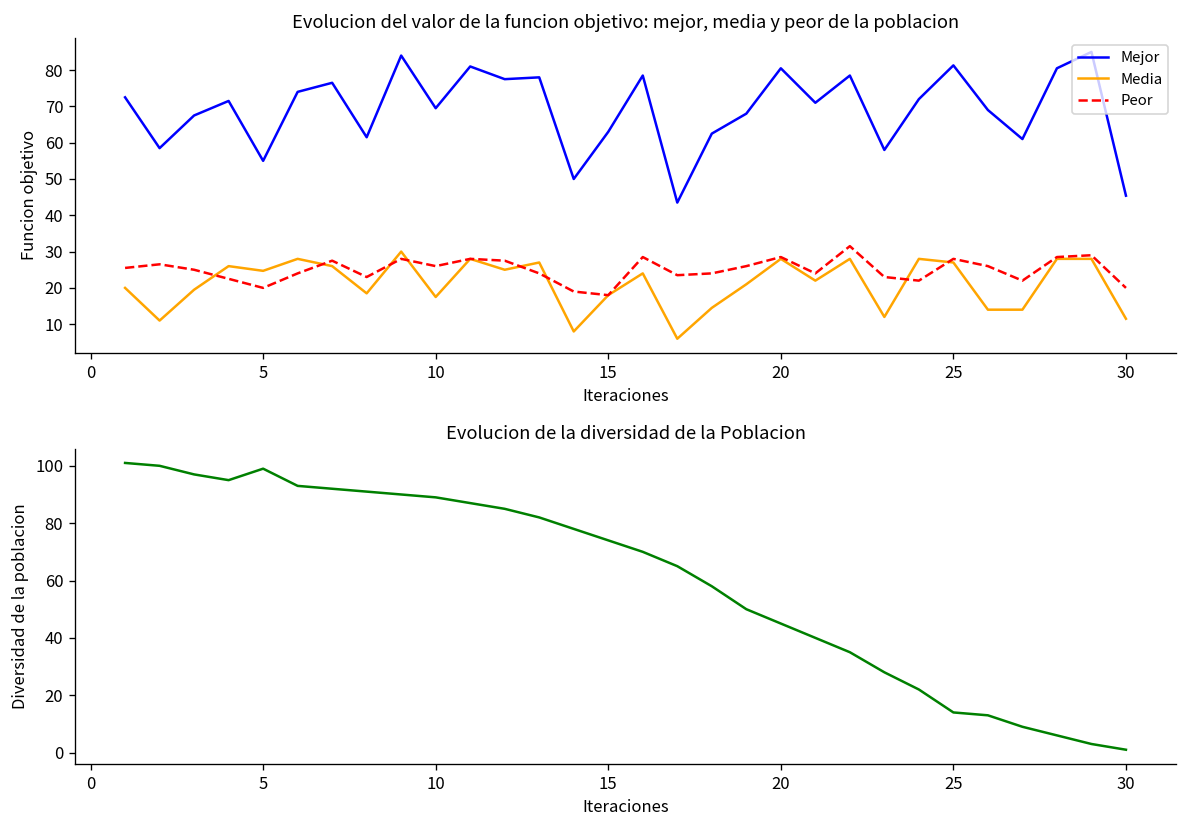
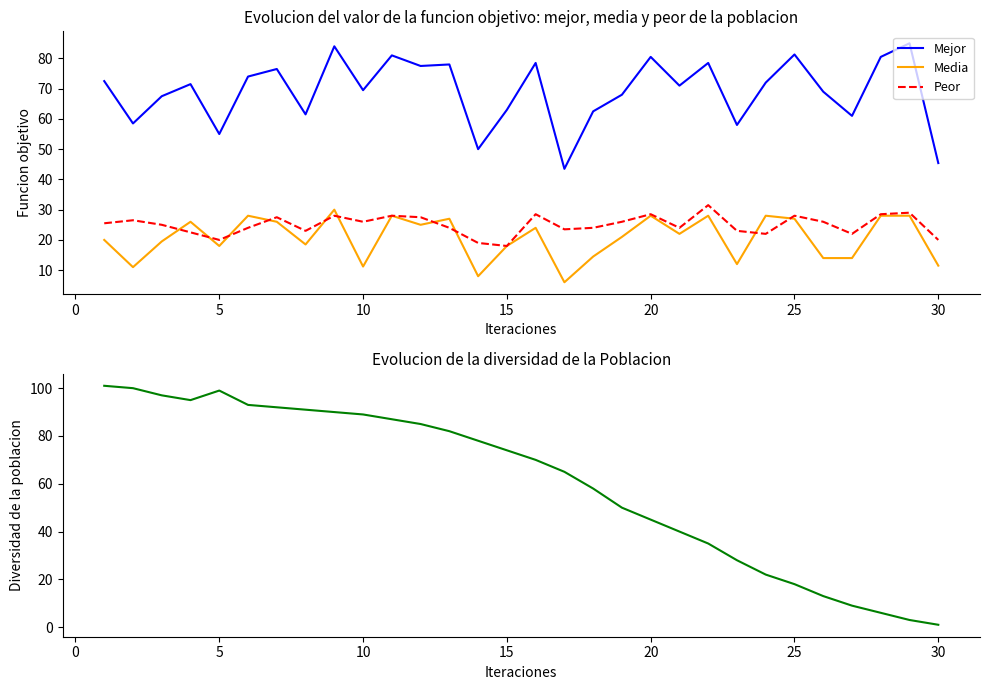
Evolucion del valor de la funcion objetivo: mejor, media y peor de la poblacion, Media, 5: 25 -> 18
Evolucion del valor de la funcion objetivo: mejor, media y peor de la poblacion, Media, 10: 18 -> 11
Evolucion de la diversidad de la Poblacion, 25: 14 -> 18
